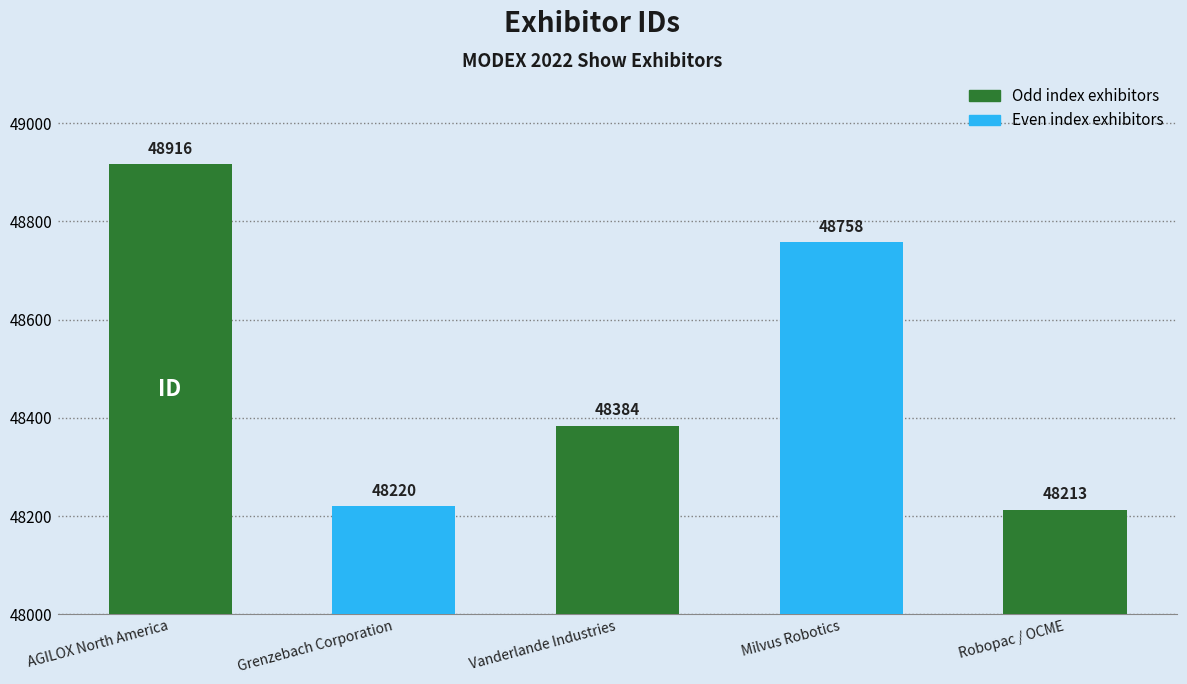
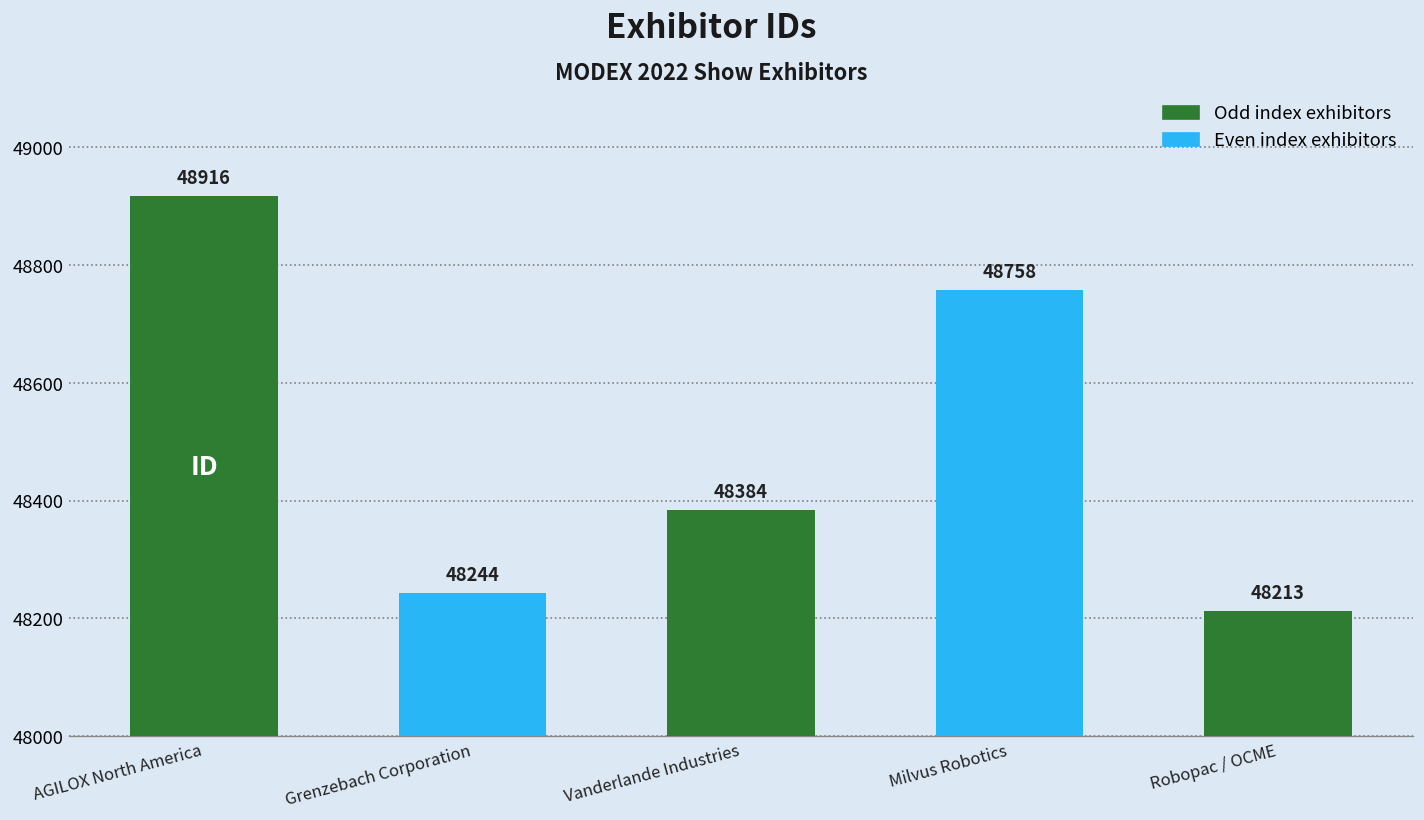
Grenzebach Corporation: 48220 -> 48244
